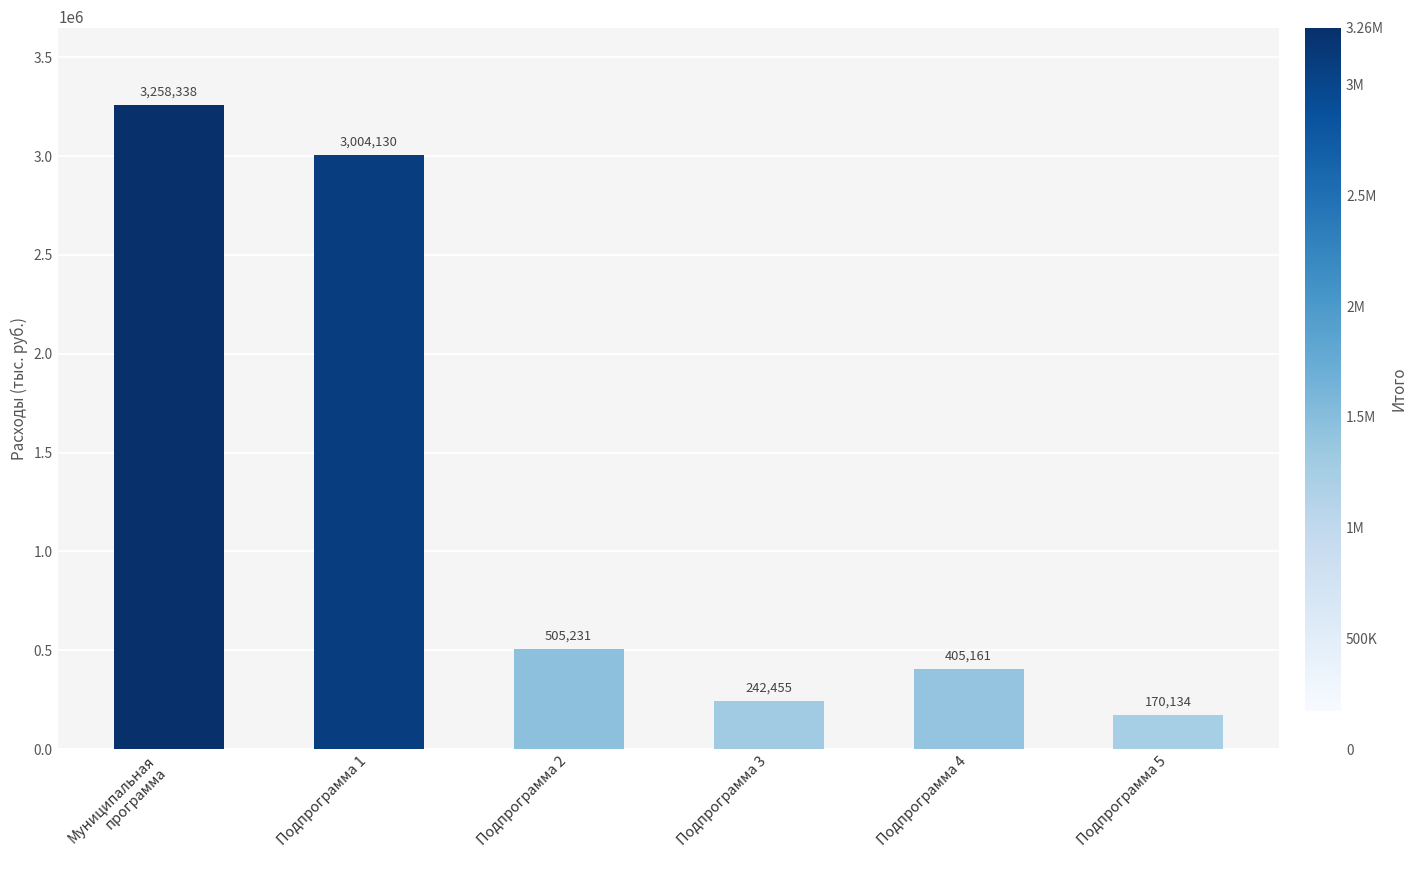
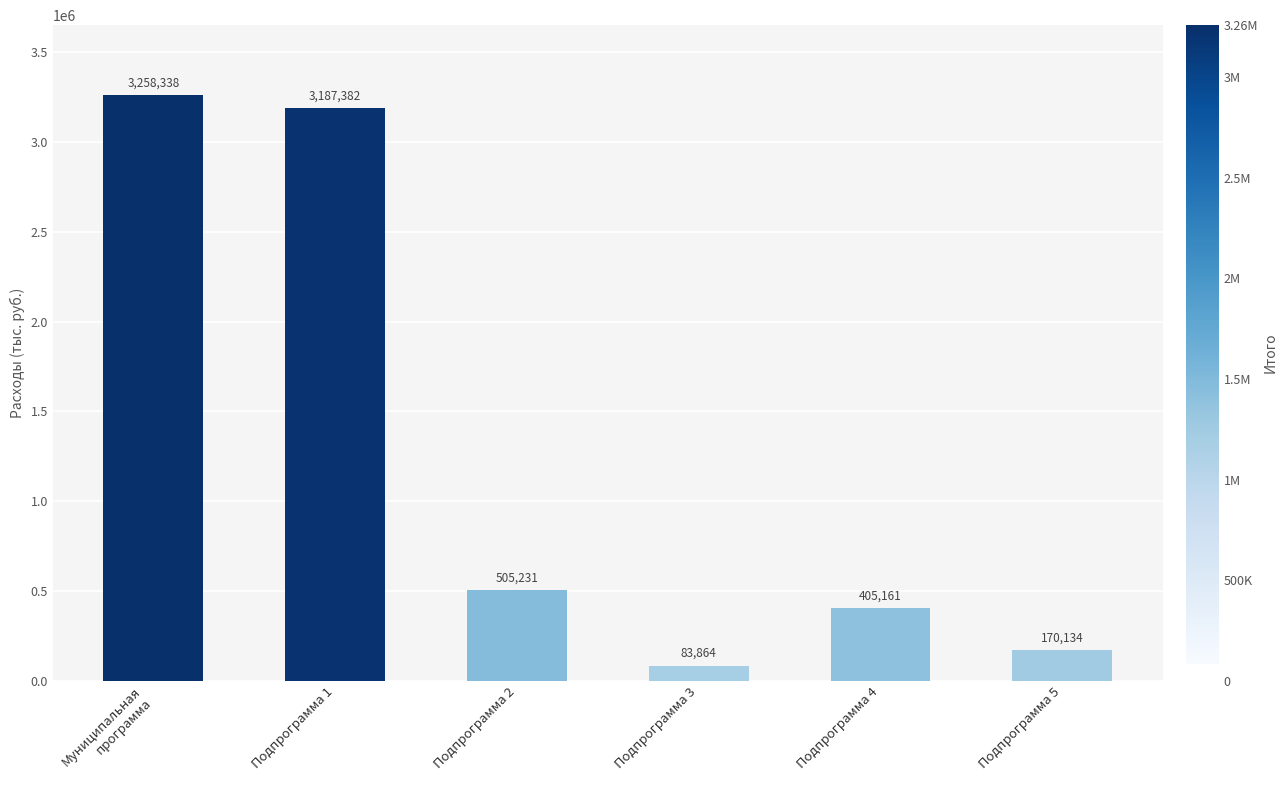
Подпрограмма 1: 3,004,130 -> 3,187,382
Подпрограмма 3: 242,455 -> 83,864
